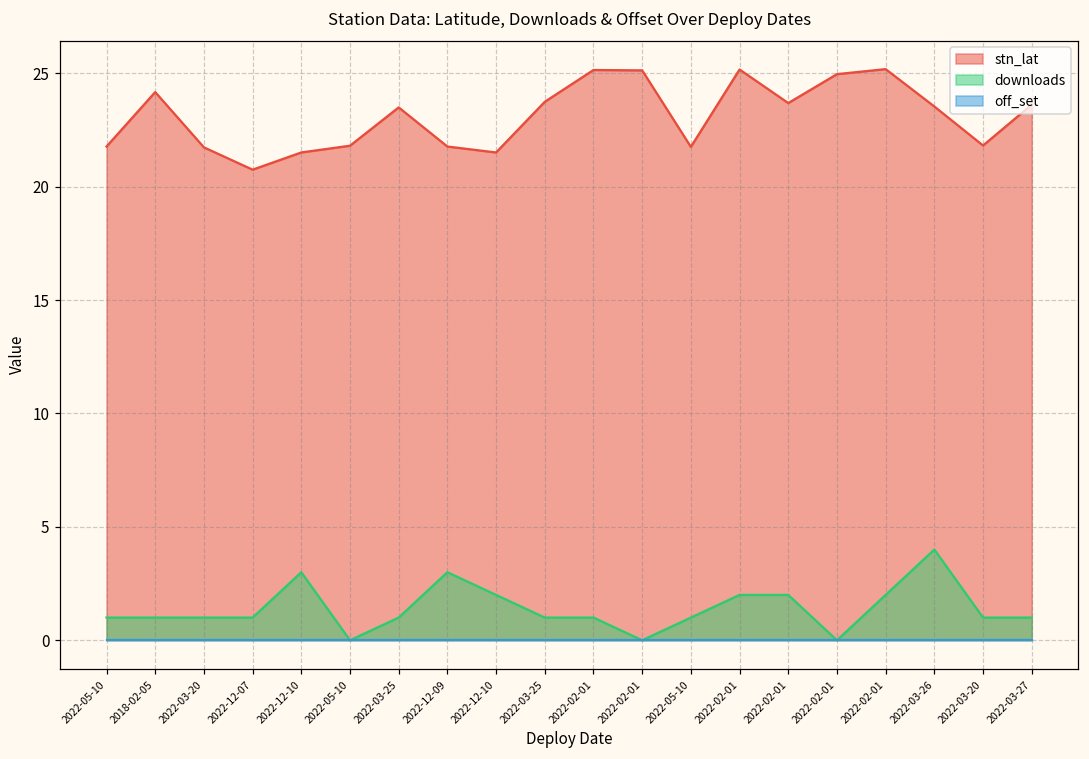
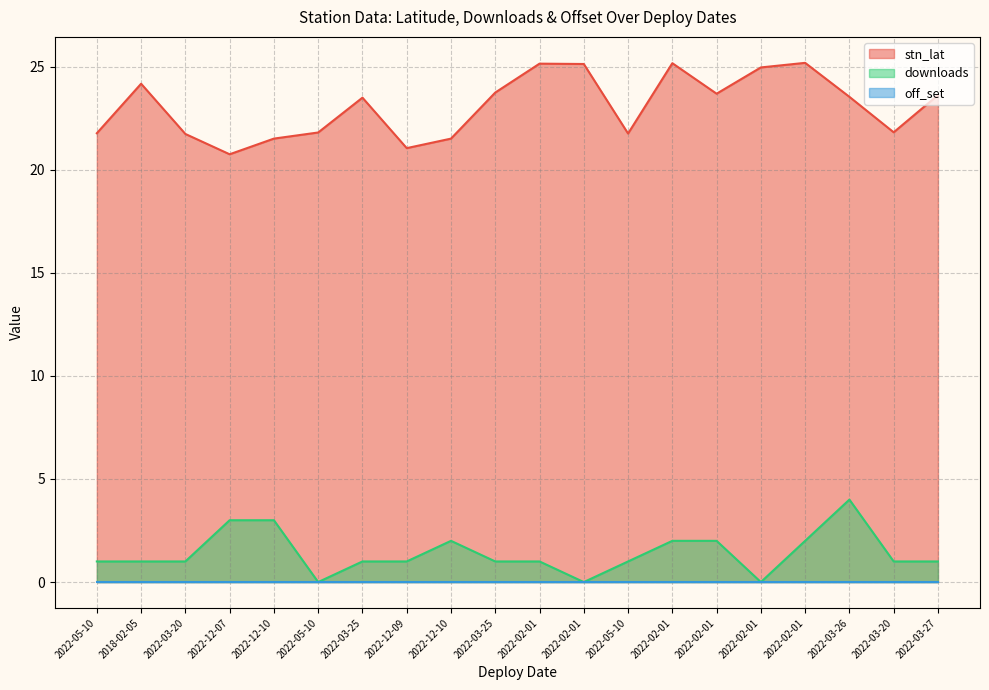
downloads, 2022-12-07: 1 -> 3
stn_lat, 2022-12-09: 21.8 -> 21.0
downloads, 2022-12-09: 3 -> 1
